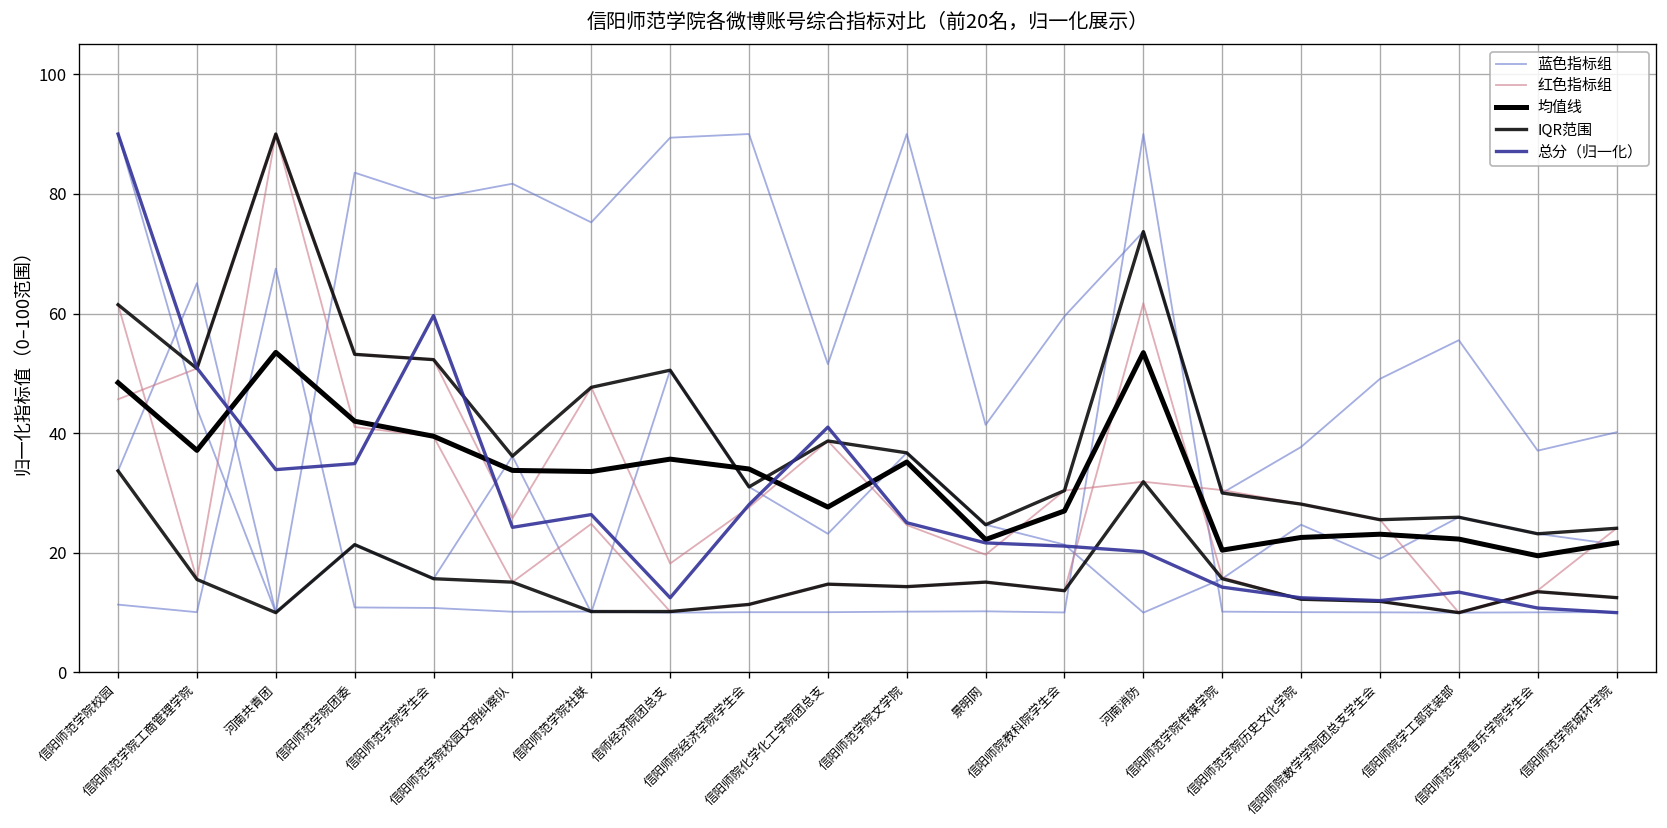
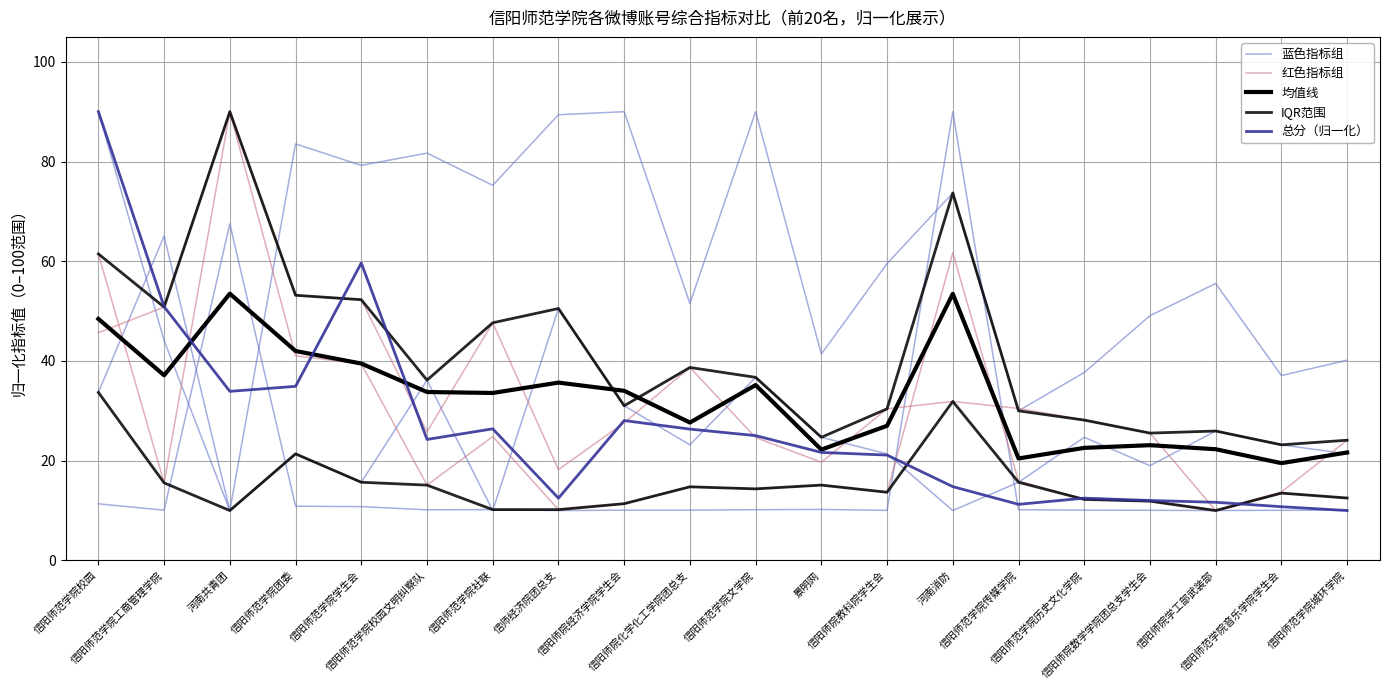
总分（归一化）, 信阳师院化学化工学院团总支: 41 -> 26
总分（归一化）, 河南消防: 20 -> 15
总分（归一化）, 信阳师范学院传媒学院: 14 -> 11
总分（归一化）, 信阳师院学工部武装部: 13 -> 12
